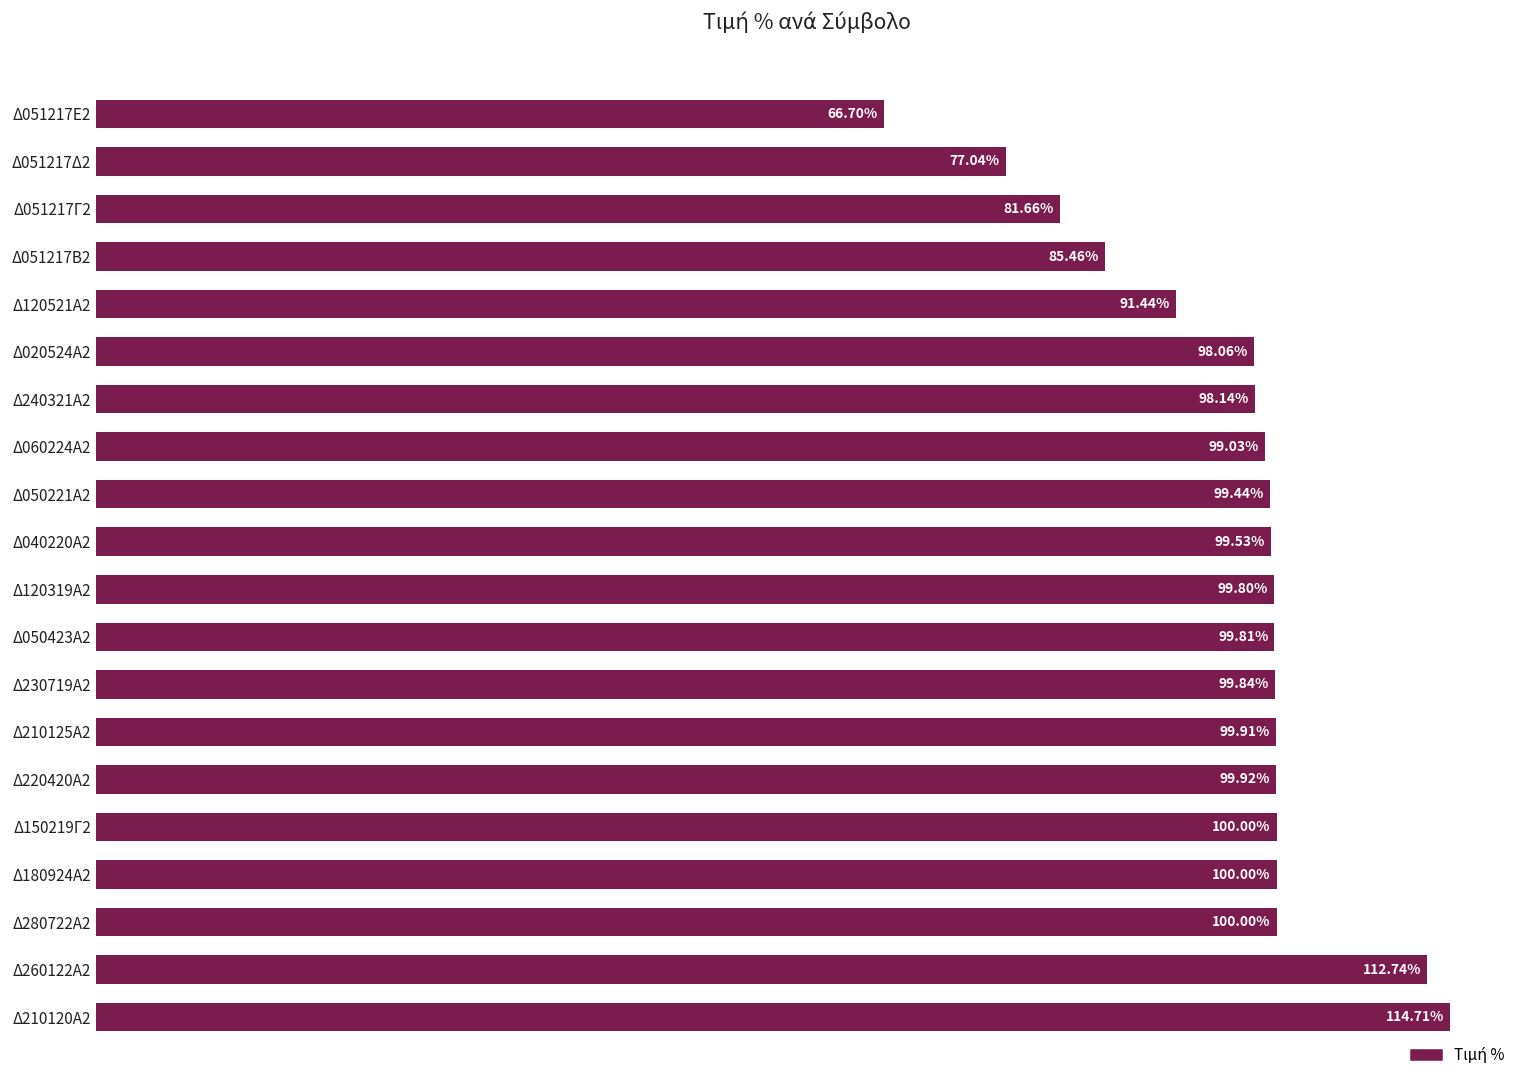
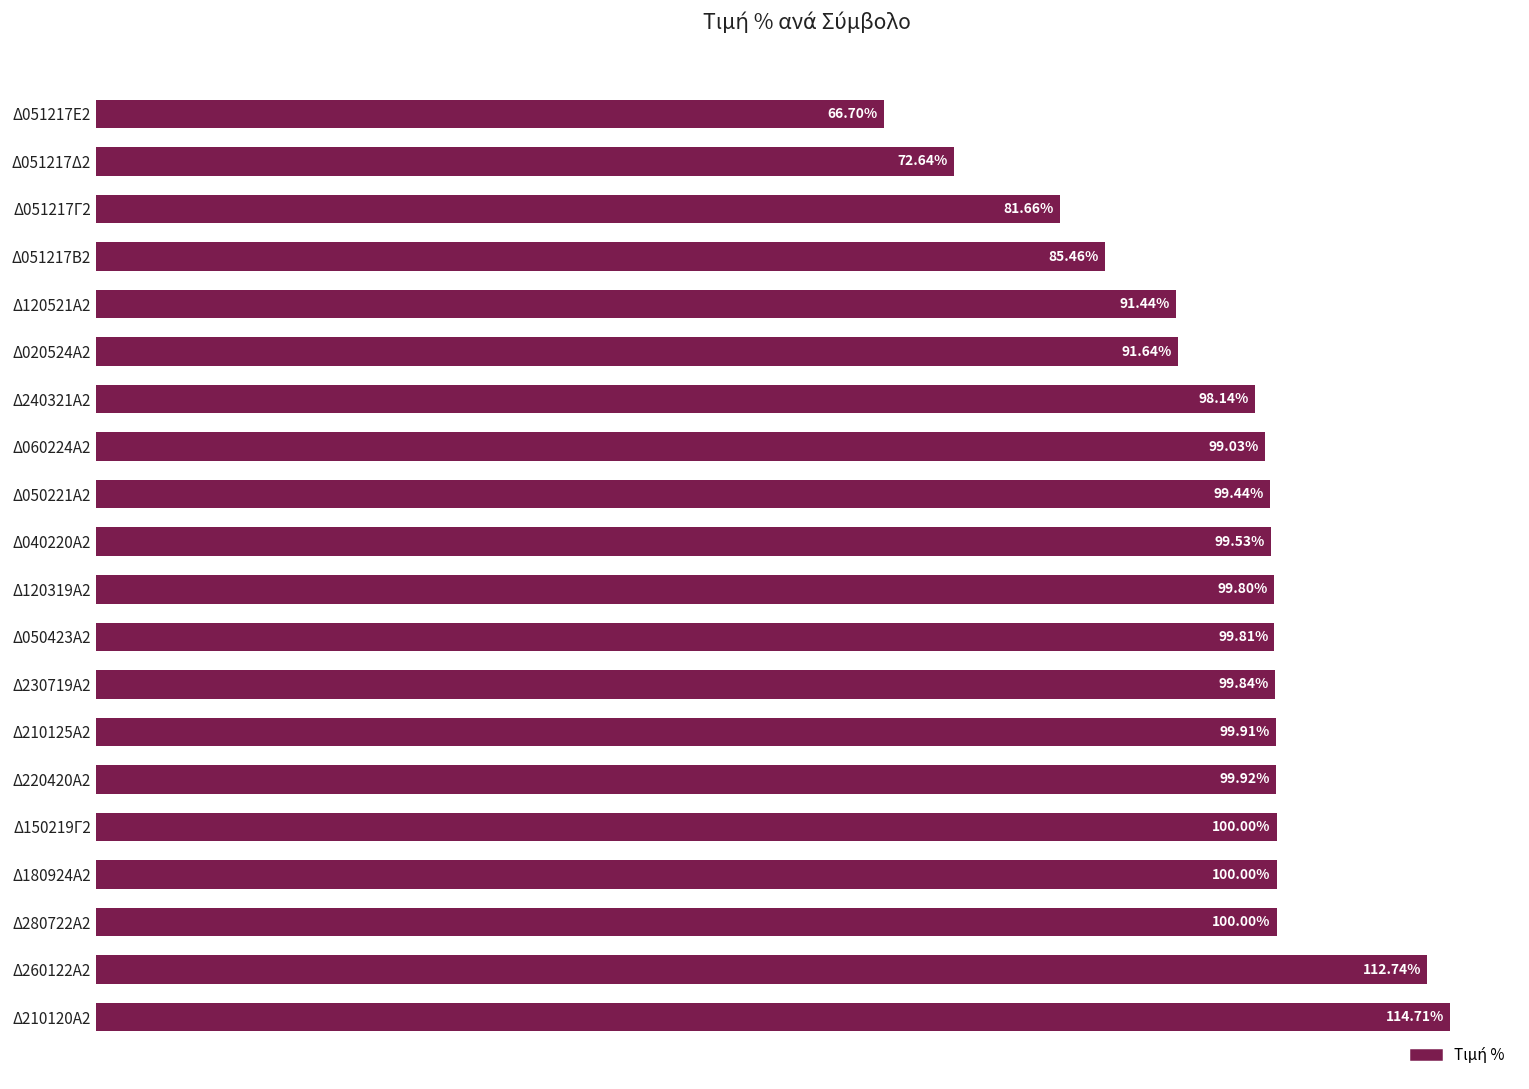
Δ051217Δ2: 77.04% -> 72.64%
Δ020524Α2: 98.06% -> 91.64%
